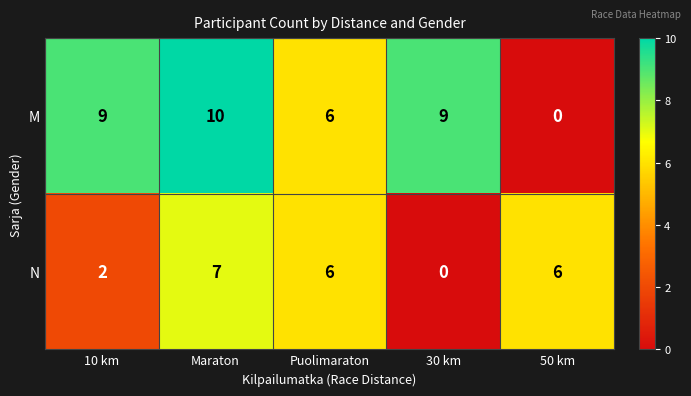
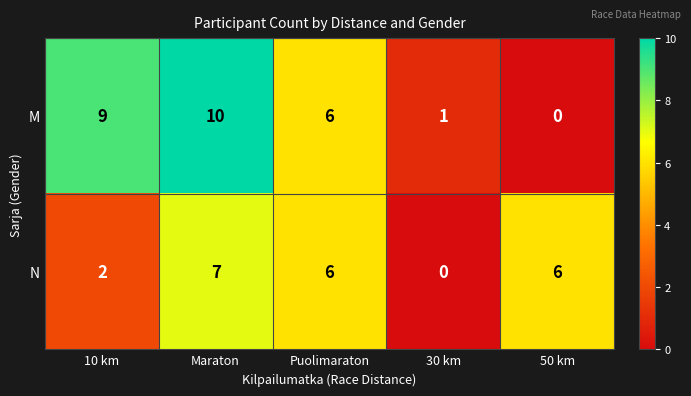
M, 30 km: 9 -> 1
